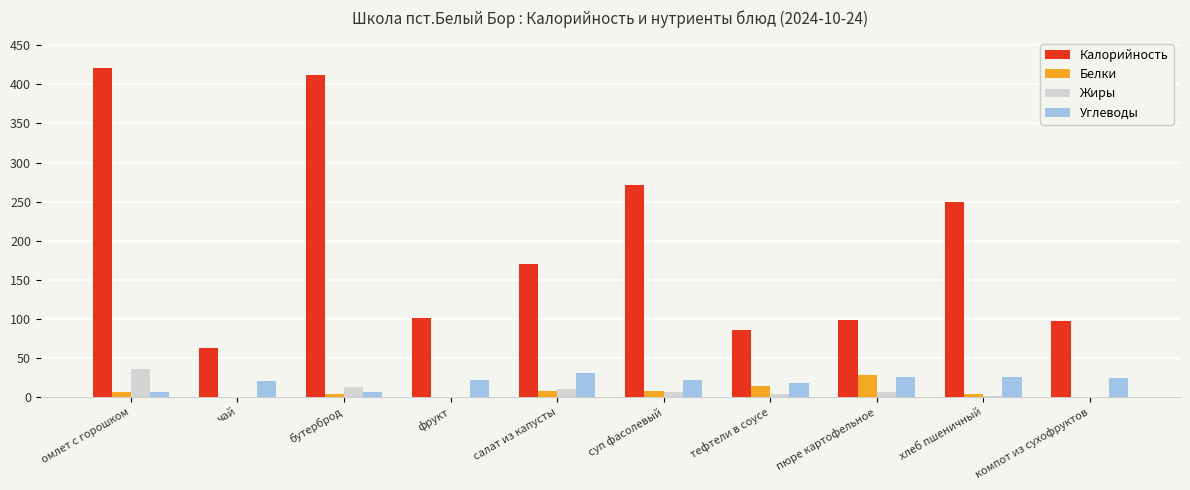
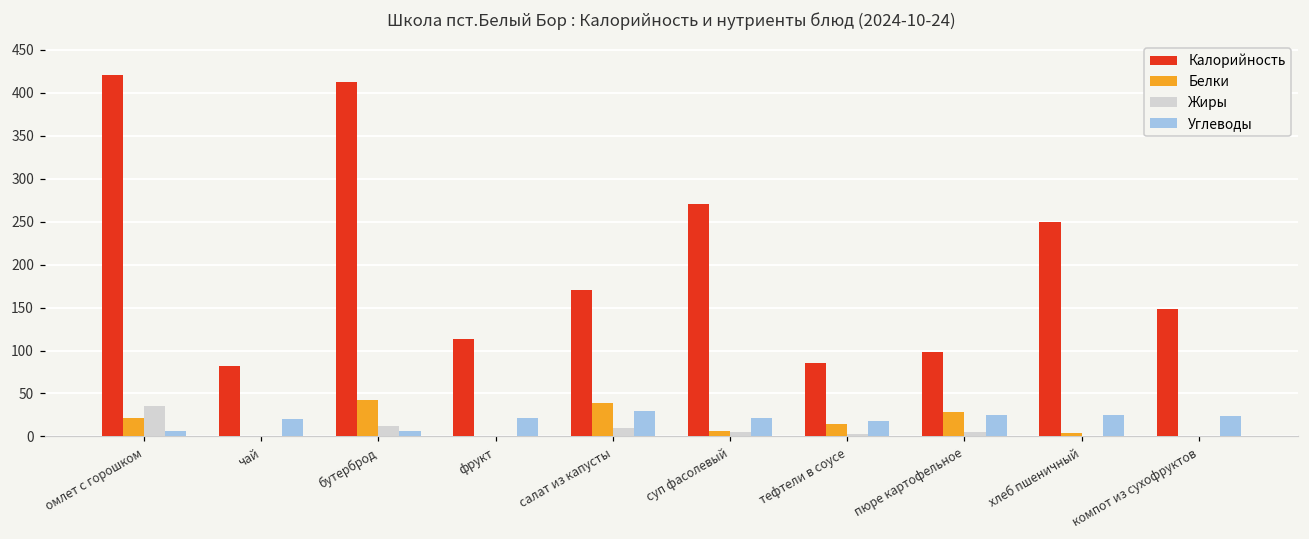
Белки, омлет с горошком: 10 -> 20
Калорийность, чай: 60 -> 80
Белки, бутерброд: 0 -> 40
Калорийность, фрукт: 100 -> 110
Белки, салат из капусты: 10 -> 40
Калорийность, компот из сухофруктов: 100 -> 150
